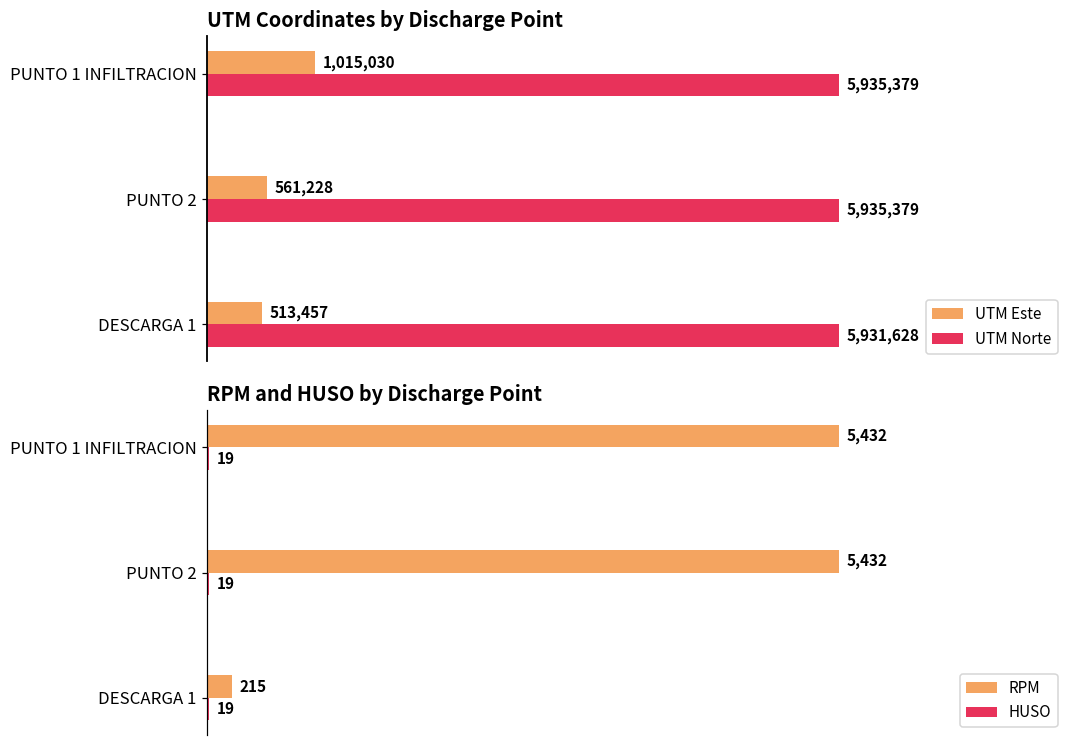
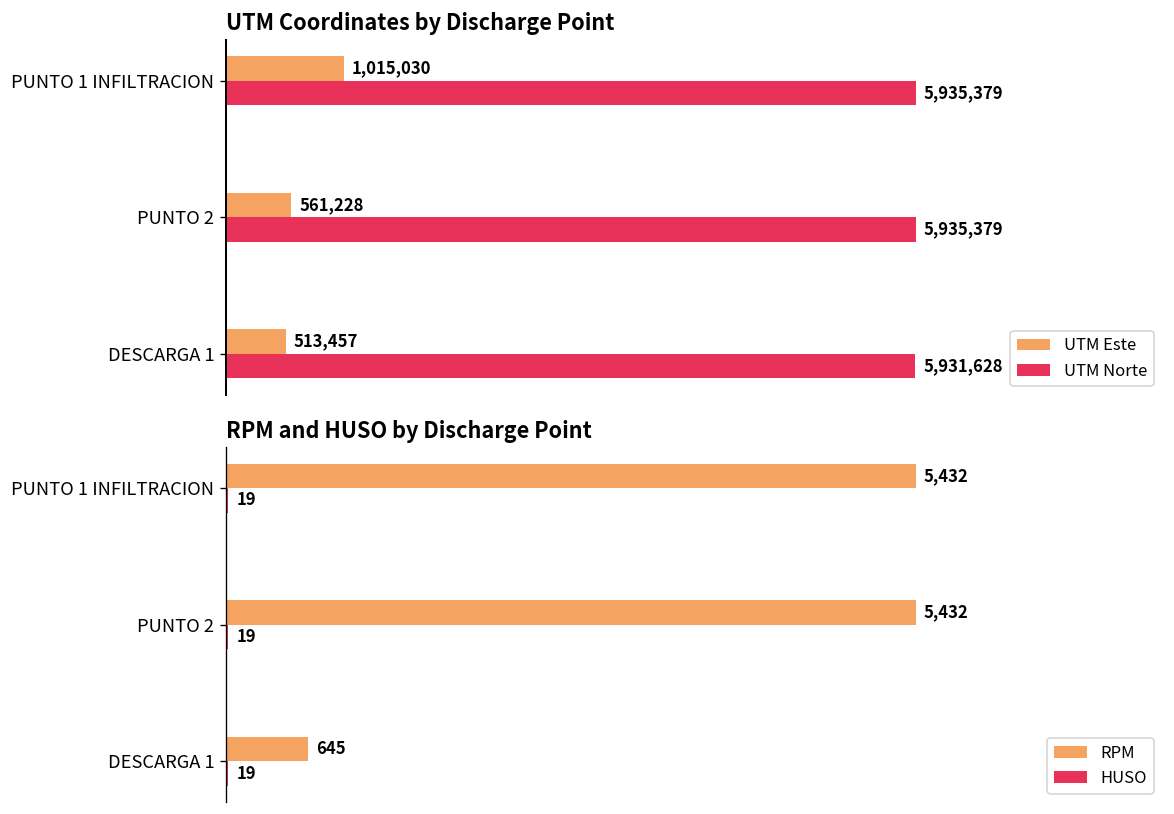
RPM and HUSO by Discharge Point, RPM, DESCARGA 1: 215 -> 645
